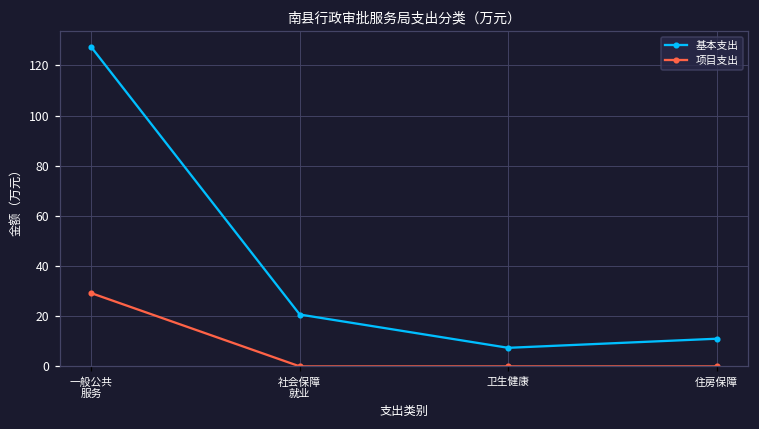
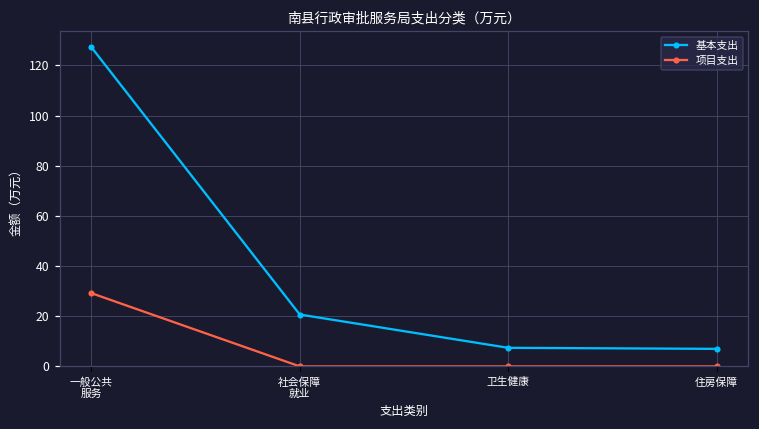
基本支出, 住房保障: 11 -> 7
